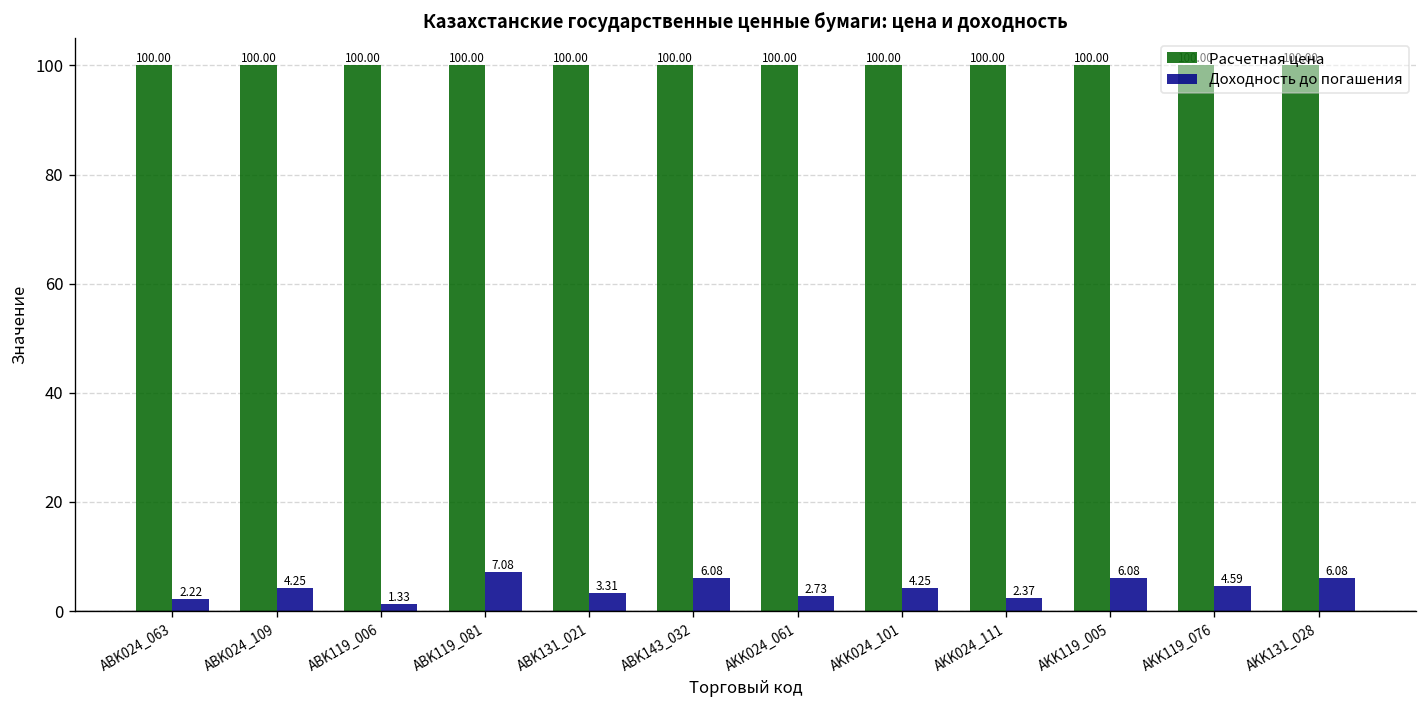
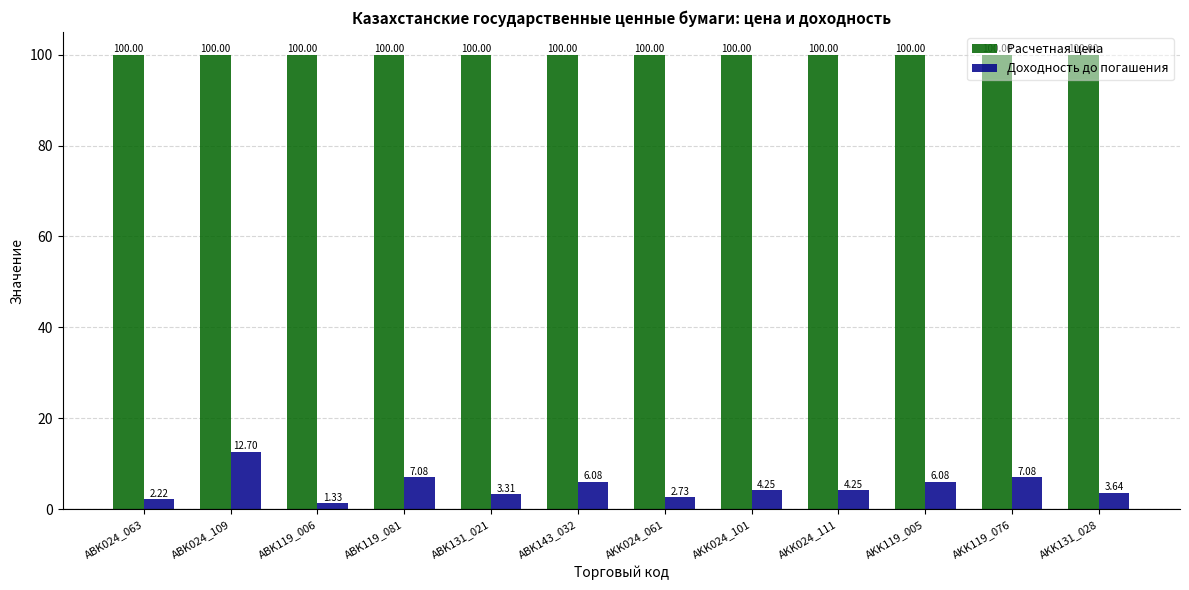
Доходность до погашения, ABK024_109: 4.25 -> 12.70
Доходность до погашения, AKK024_111: 2.37 -> 4.25
Доходность до погашения, AKK119_076: 4.59 -> 7.08
Доходность до погашения, AKK131_028: 6.08 -> 3.64
